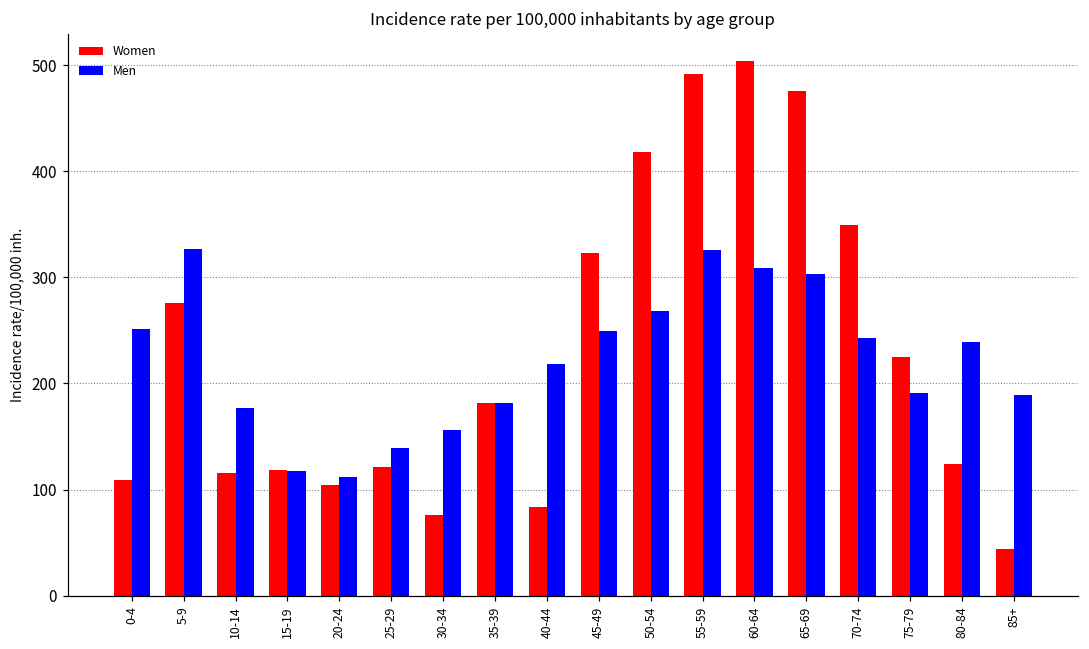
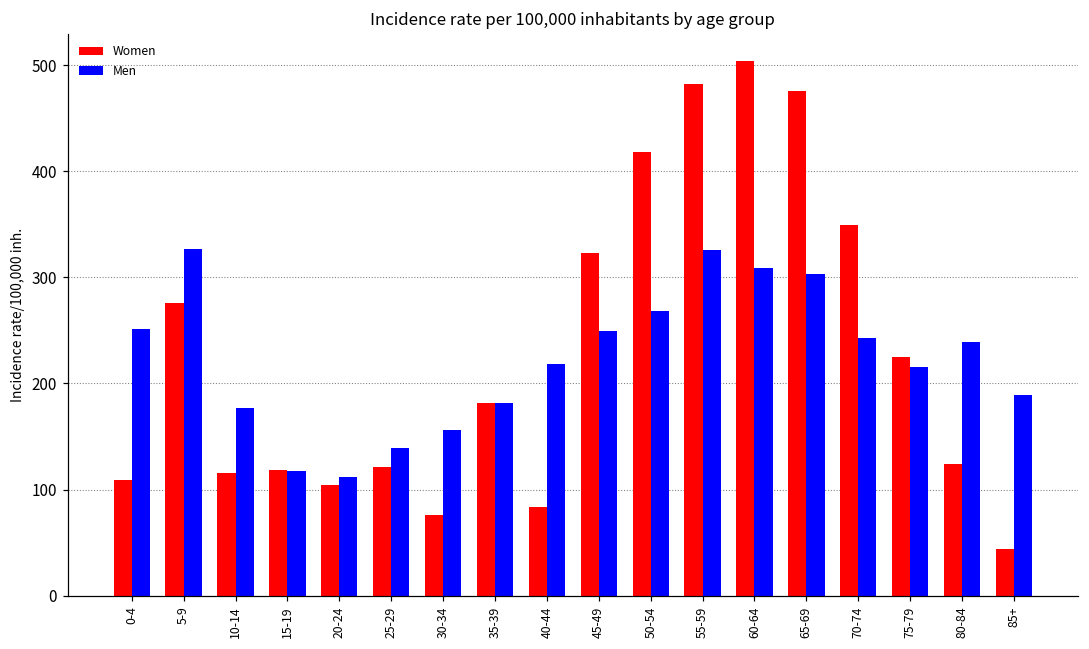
Women, 55-59: 490 -> 480
Men, 75-79: 190 -> 220
